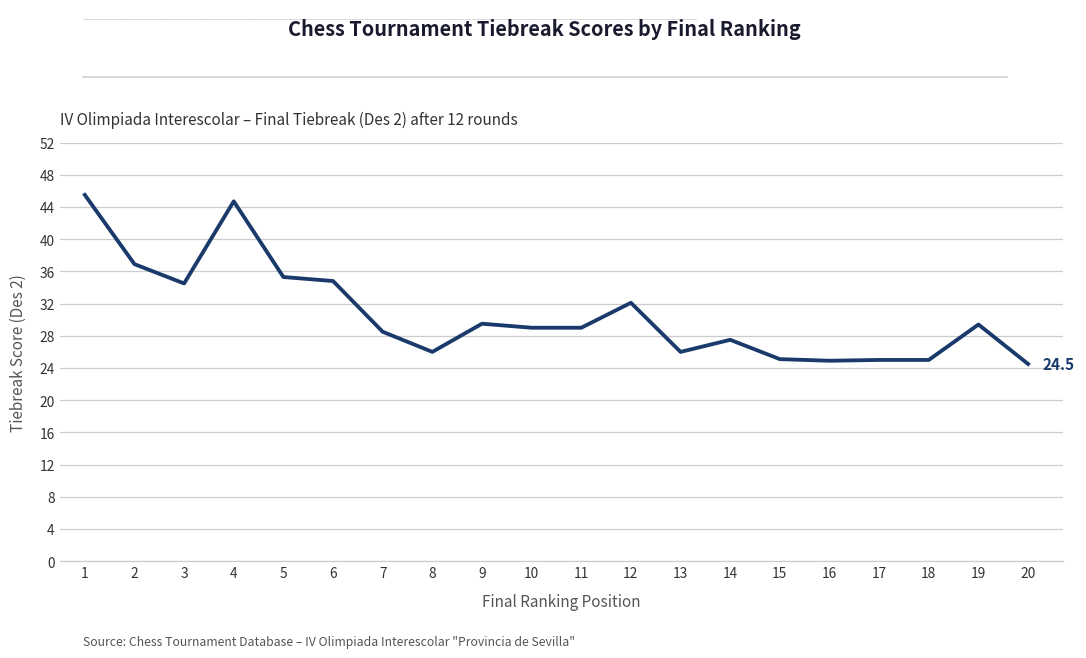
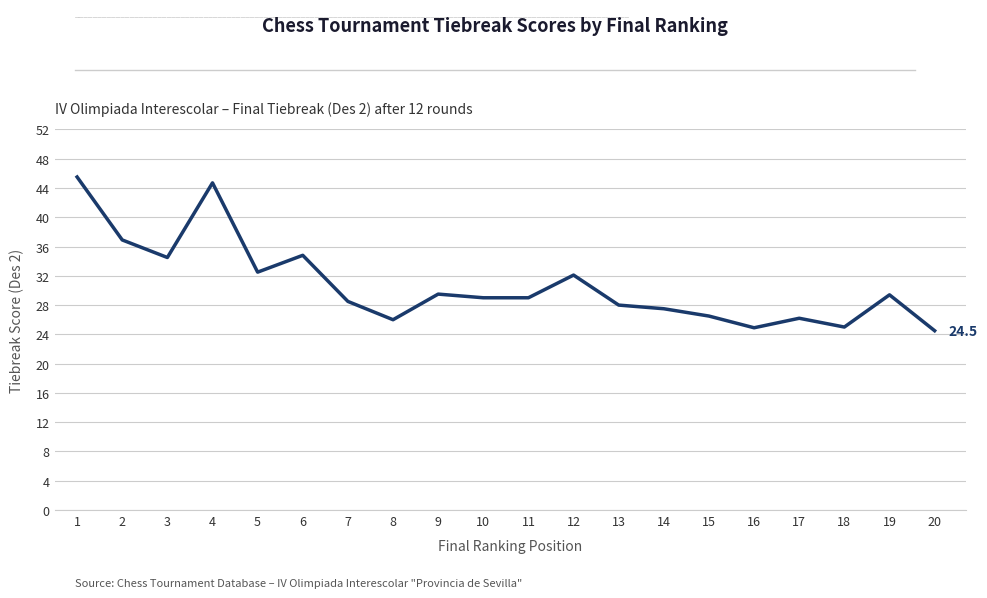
5: 35 -> 33
13: 26 -> 28
15: 25 -> 27
17: 25 -> 26
